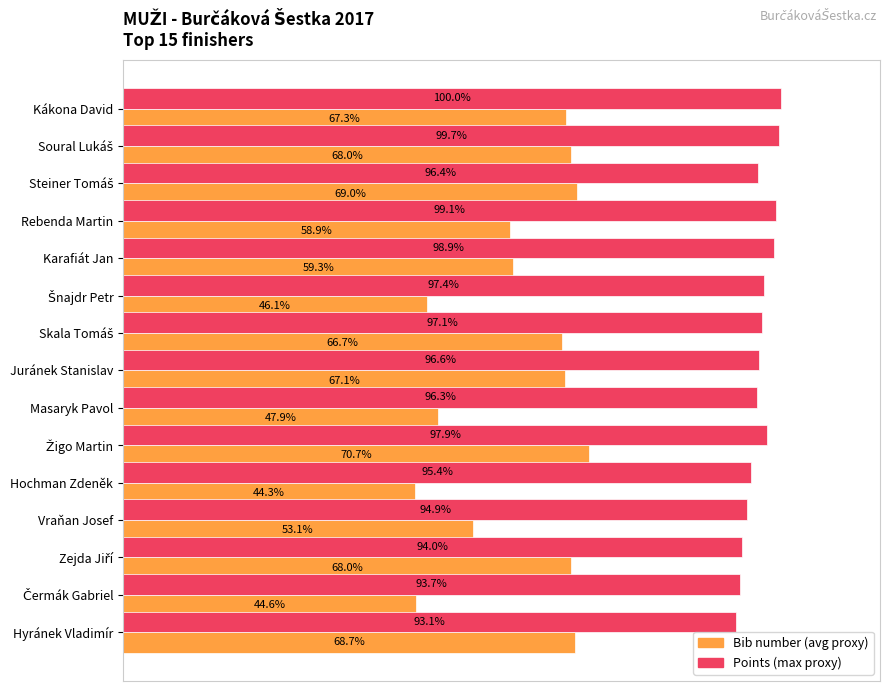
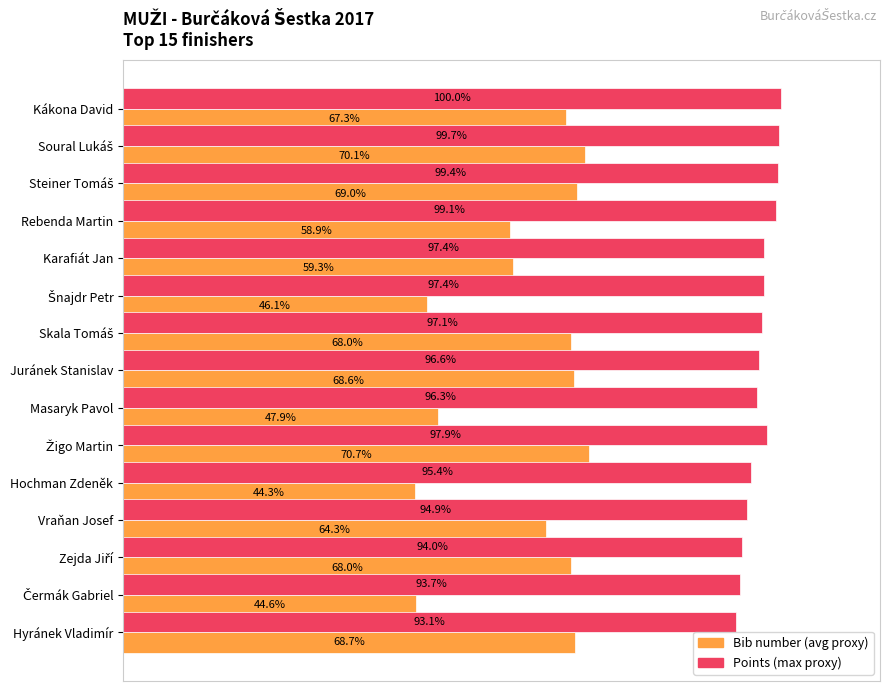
Bib number (avg proxy), Soural Lukáš: 68.0% -> 70.1%
Points (max proxy), Steiner Tomáš: 96.4% -> 99.4%
Points (max proxy), Karafiát Jan: 98.9% -> 97.4%
Bib number (avg proxy), Skala Tomáš: 66.7% -> 68.0%
Bib number (avg proxy), Juránek Stanislav: 67.1% -> 68.6%
Bib number (avg proxy), Vraňan Josef: 53.1% -> 64.3%
